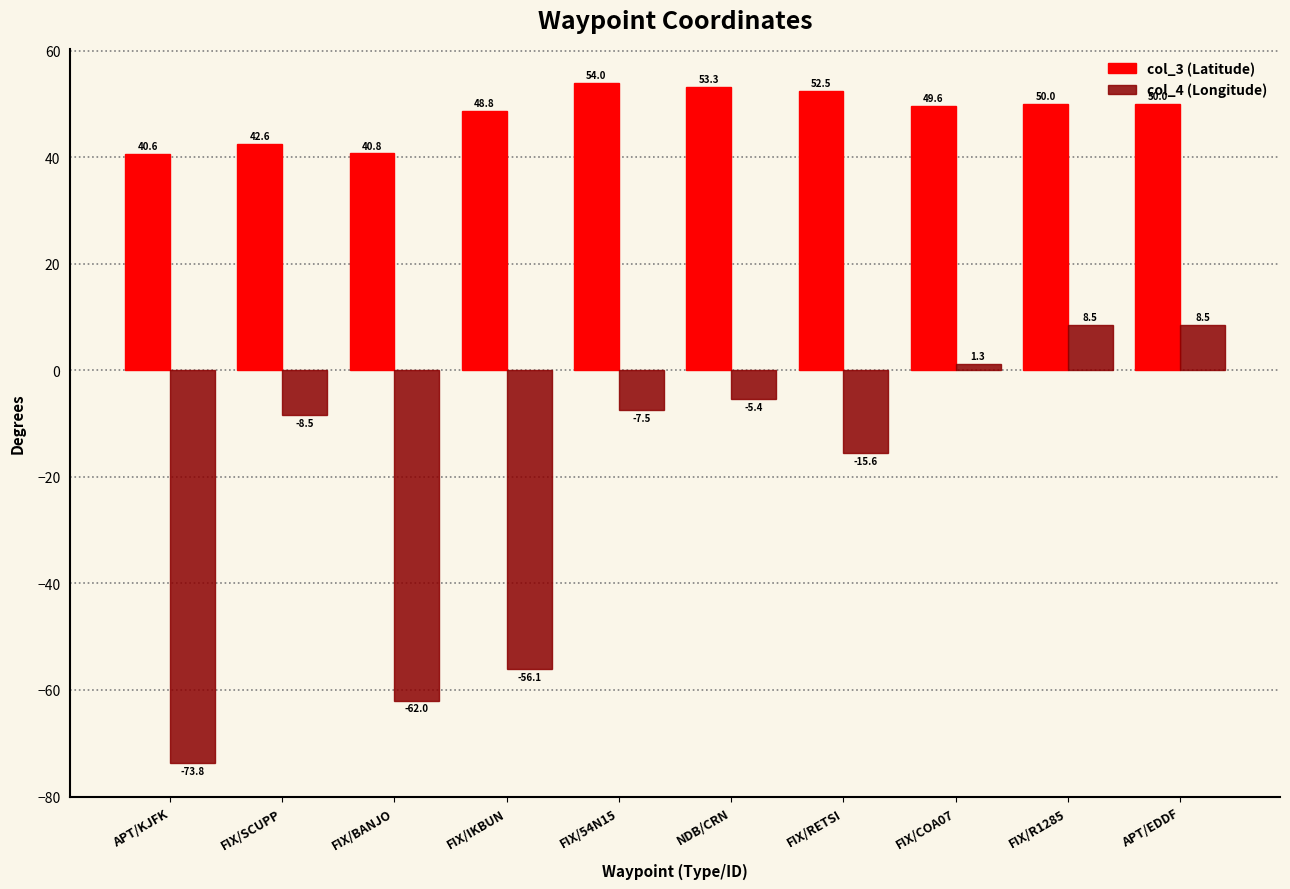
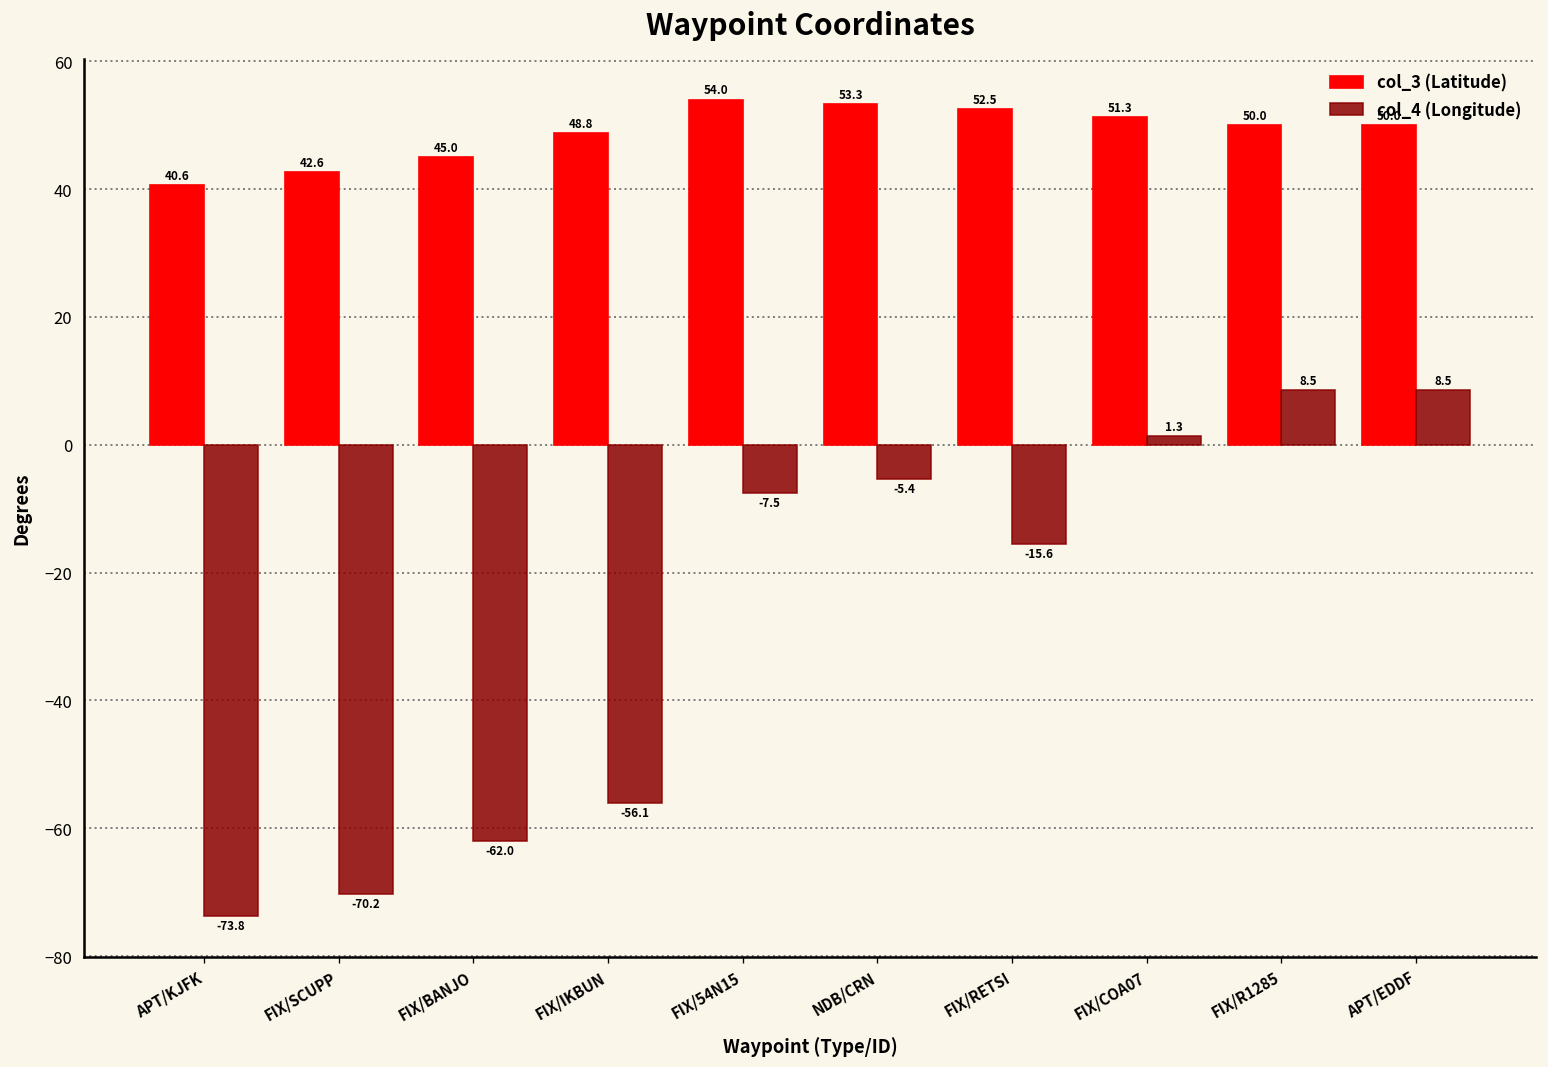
col_4 (Longitude), FIX/SCUPP: -8.5 -> -70.2
col_3 (Latitude), FIX/BANJO: 40.8 -> 45.0
col_3 (Latitude), FIX/COA07: 49.6 -> 51.3
